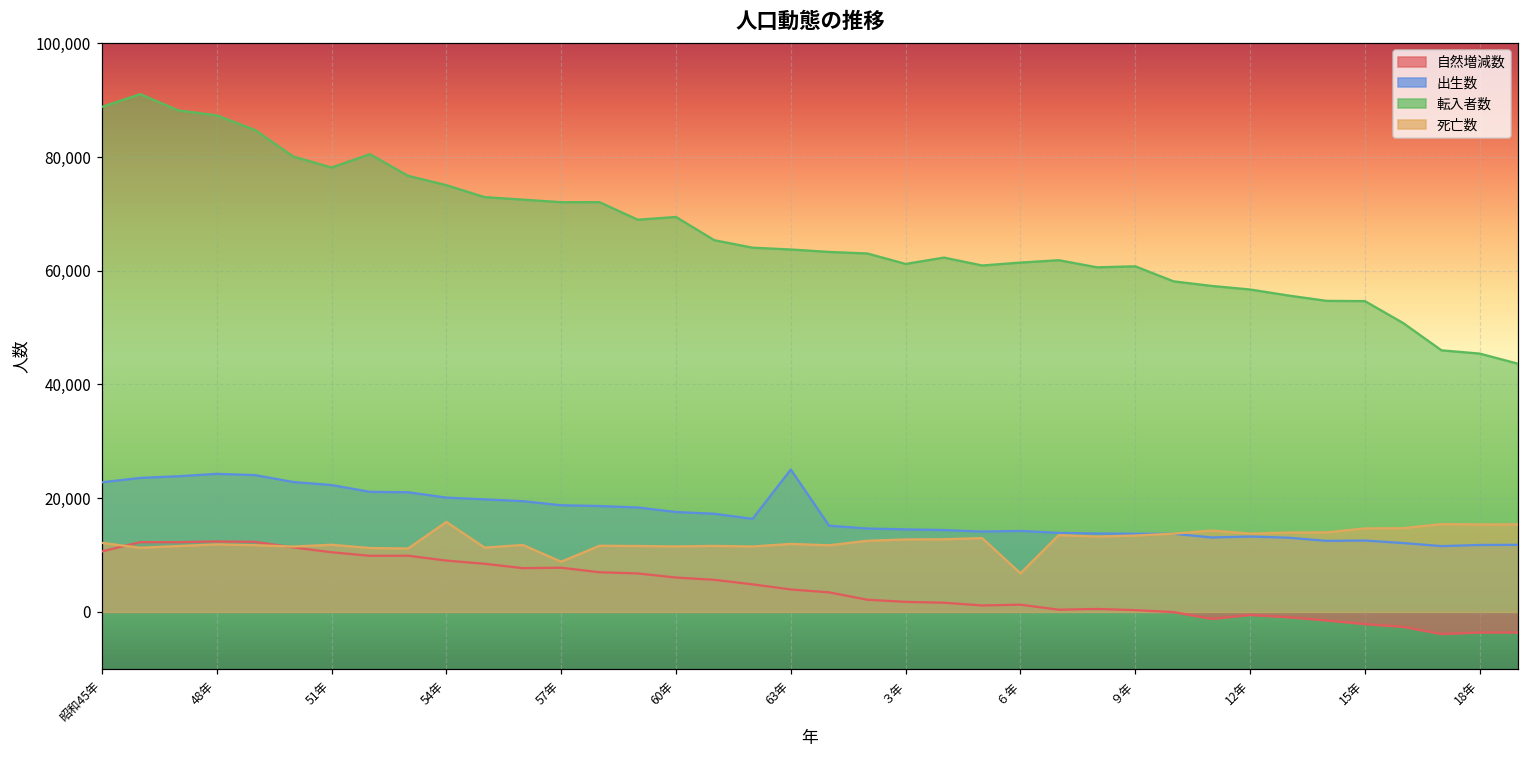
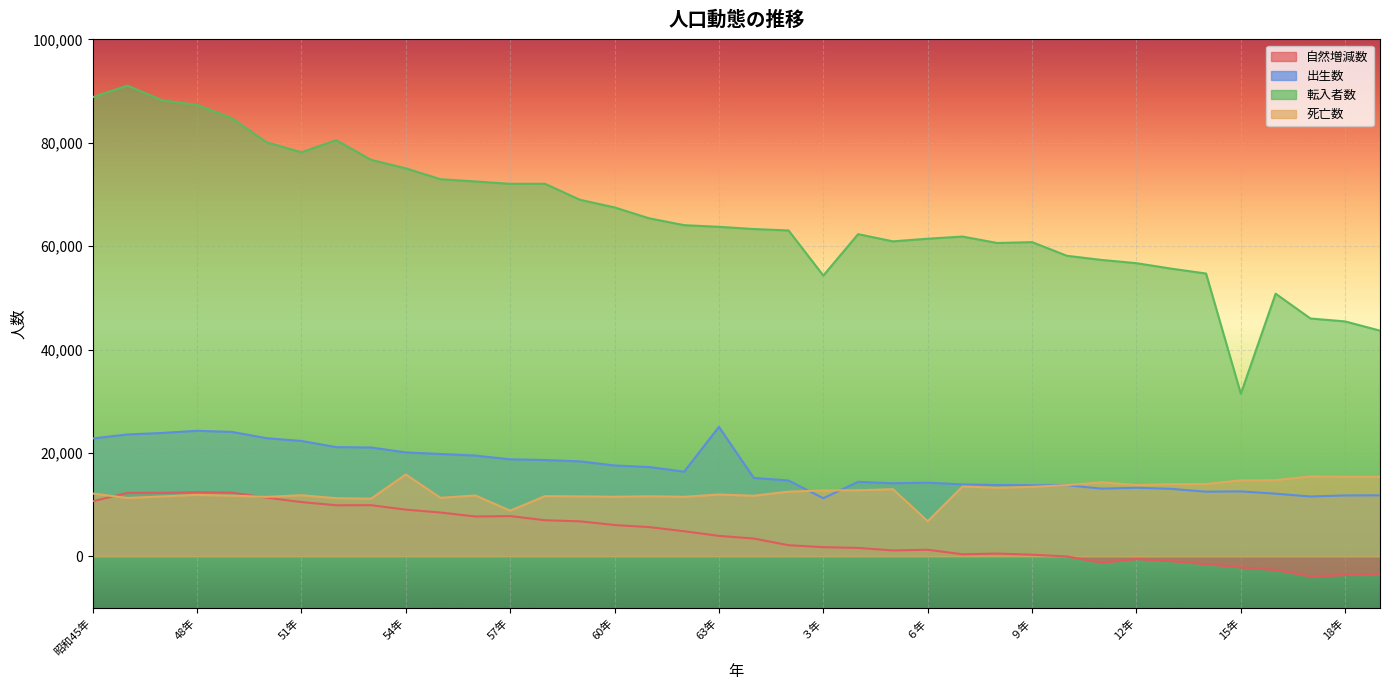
転入者数, 60年: 69,000 -> 67,000
出生数, ３年: 15,000 -> 11,000
転入者数, ３年: 61,000 -> 54,000
転入者数, 15年: 55,000 -> 31,000
